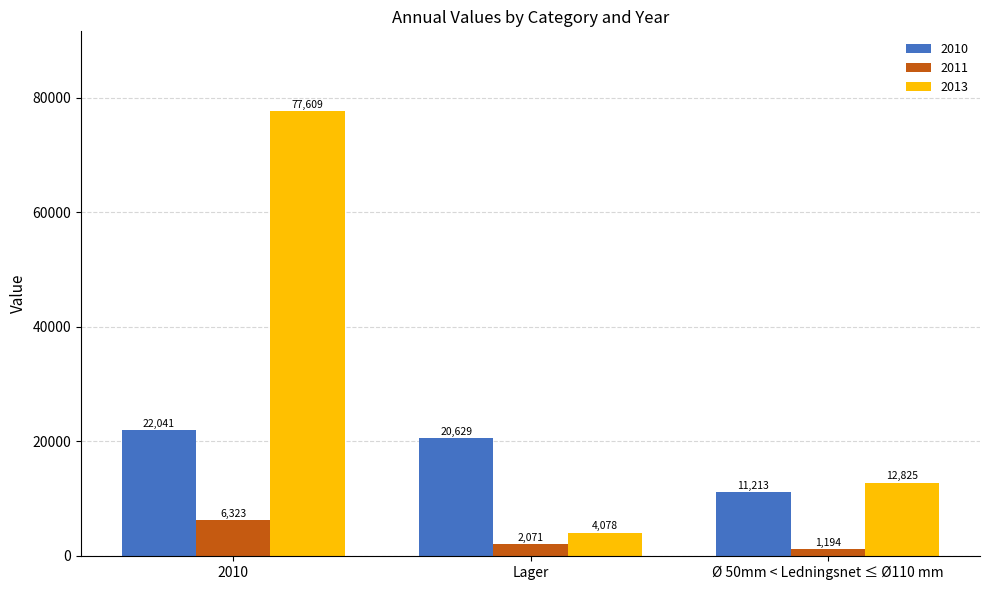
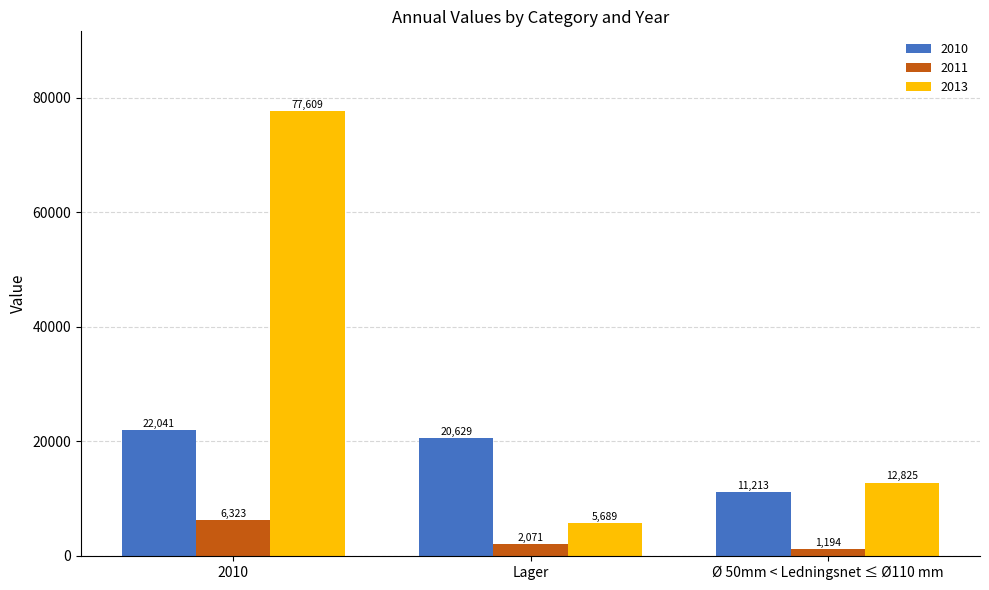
2013, Lager: 4,078 -> 5,689
